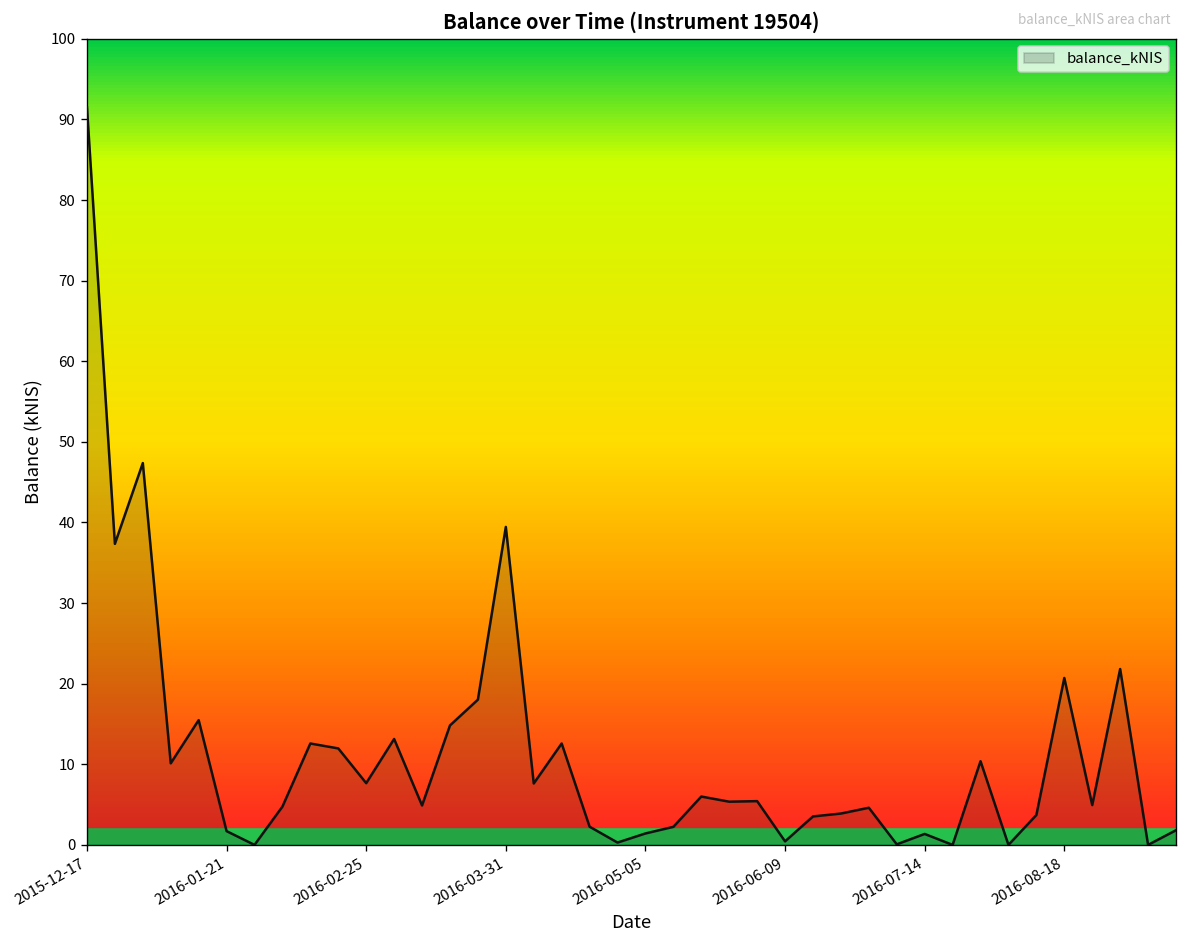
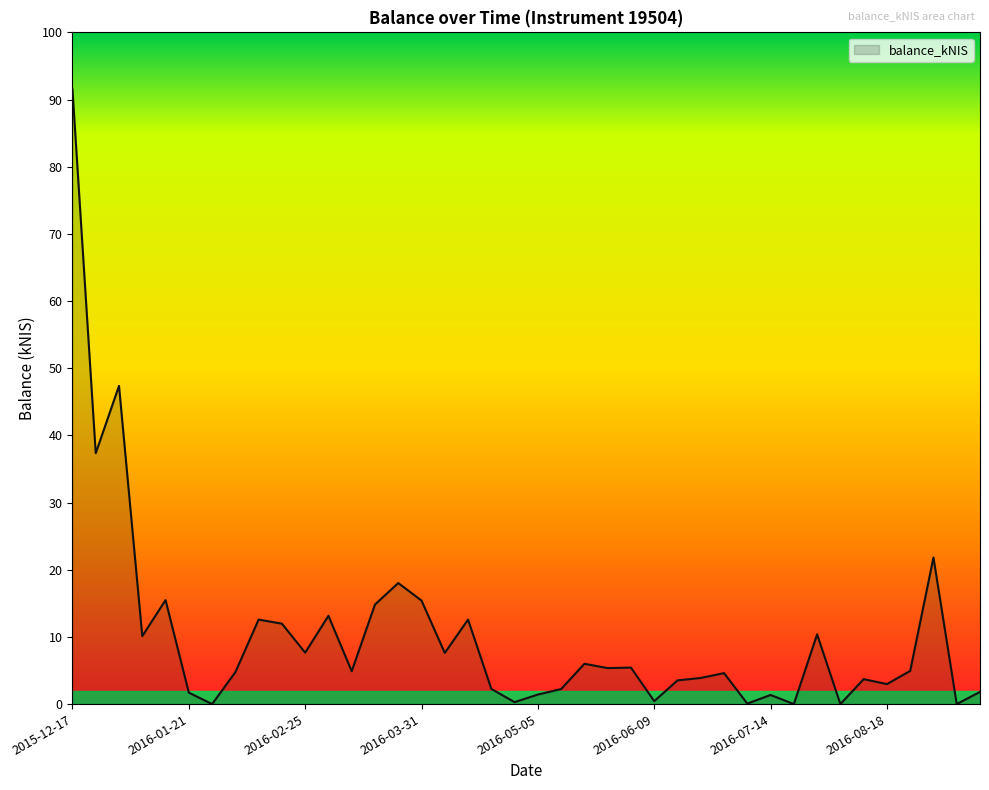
2016-03-31: 39 -> 15
2016-08-18: 21 -> 3
